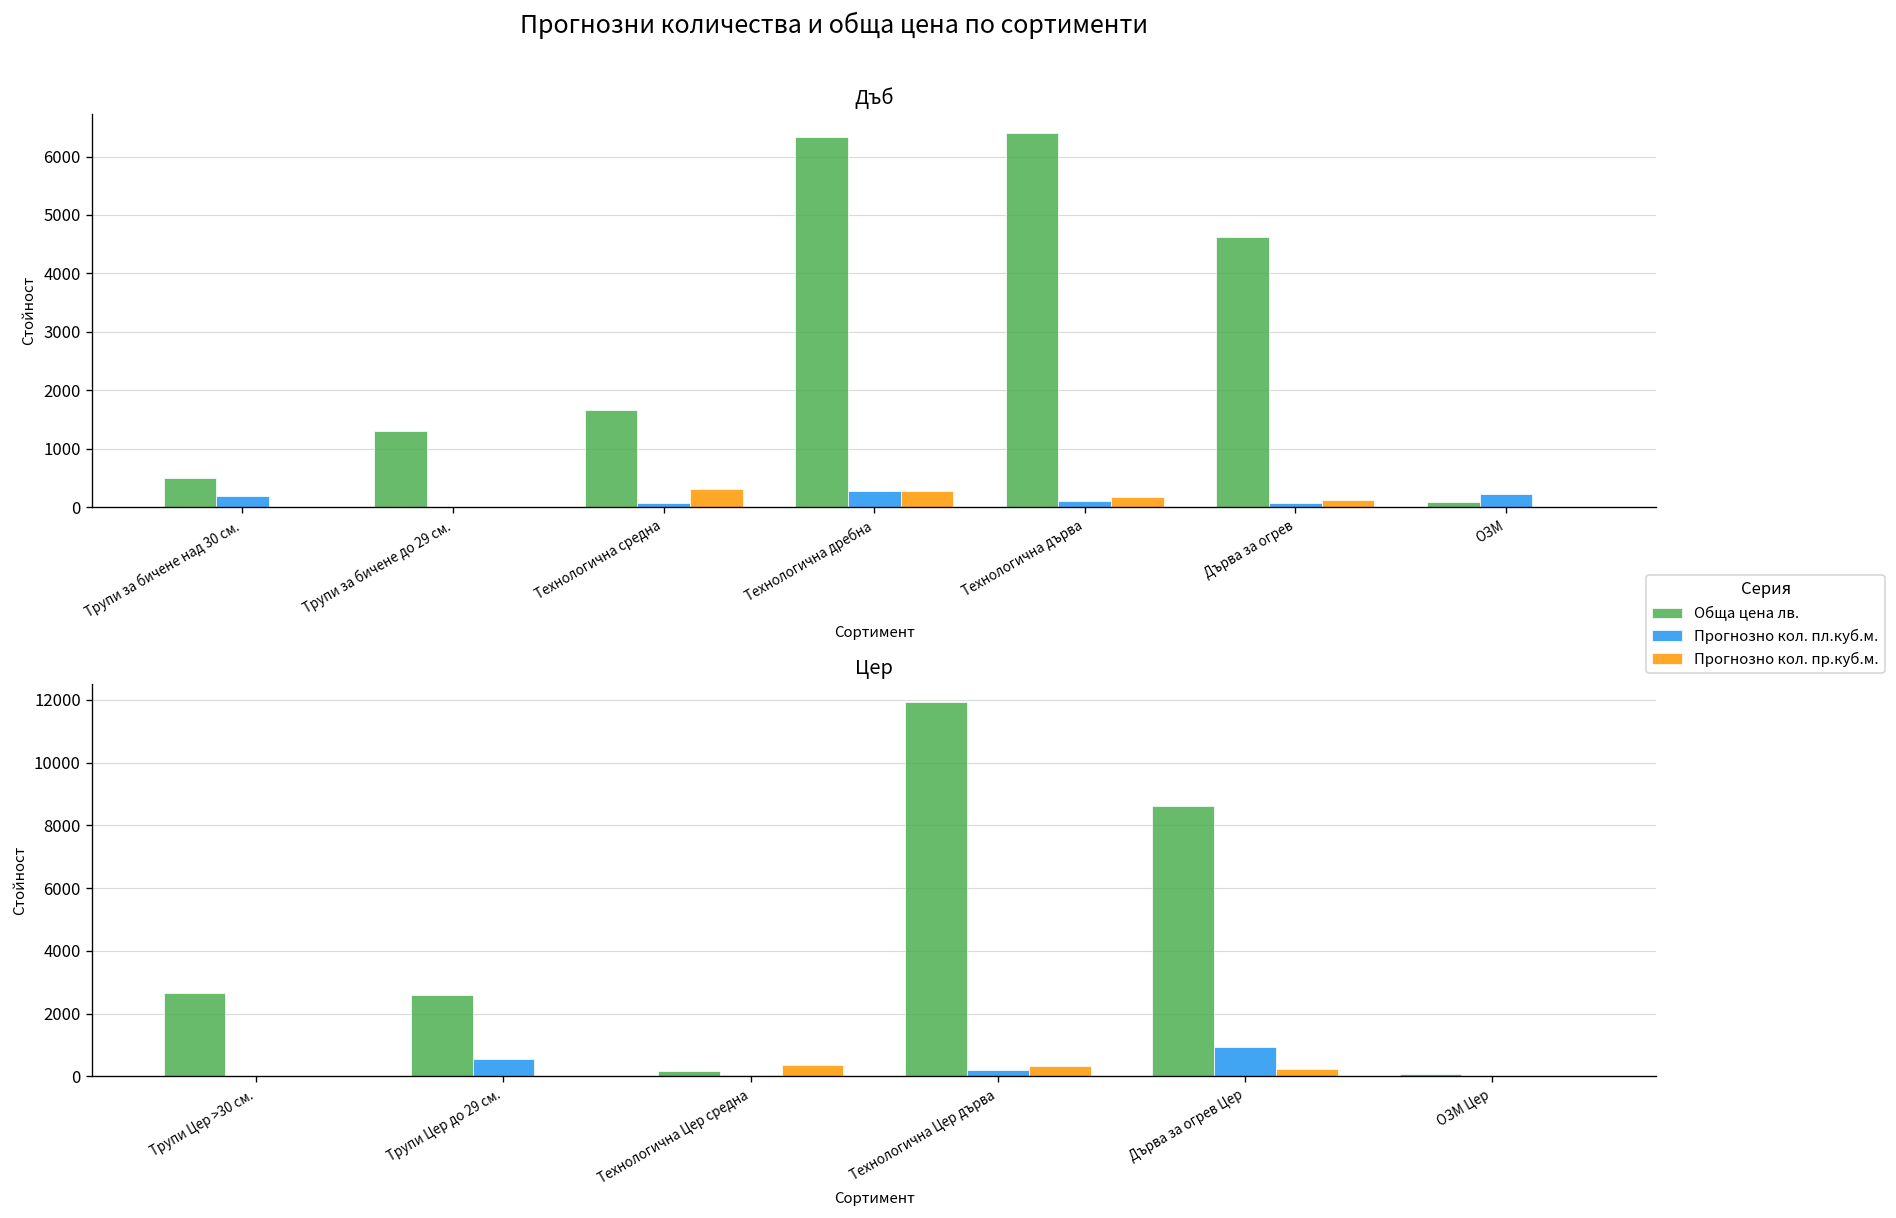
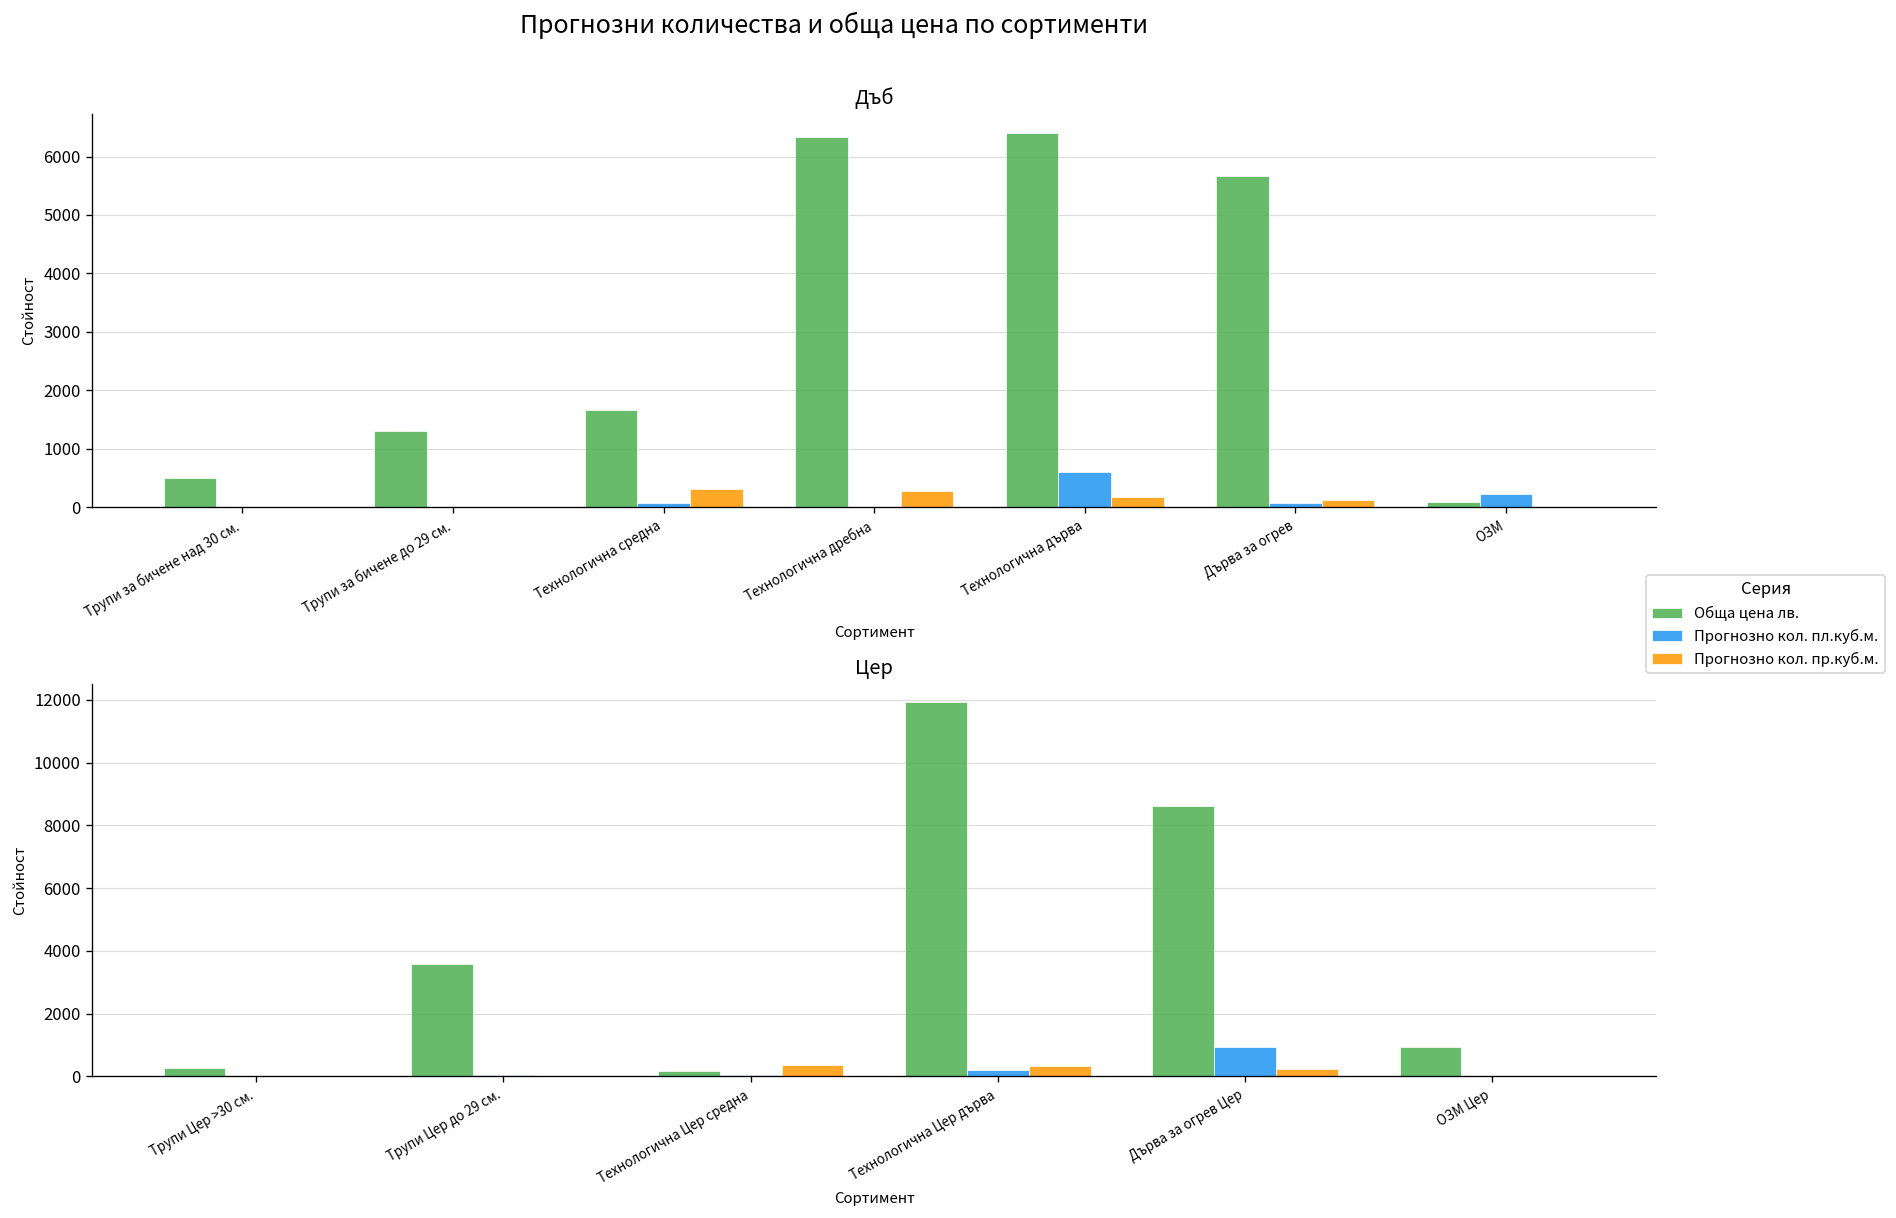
Дъб, Прогнозно кол. пл.куб.м., Трупи за бичене над 30 см.: 200 -> 0
Дъб, Прогнозно кол. пл.куб.м., Технологична дребна: 300 -> 0
Дъб, Прогнозно кол. пл.куб.м., Технологична дърва: 100 -> 600
Дъб, Обща цена лв., Дърва за огрев: 4600 -> 5700
Цер, Обща цена лв., Трупи Цер >30 см.: 2700 -> 300
Цер, Обща цена лв., Трупи Цер до 29 см.: 2600 -> 3600
Цер, Прогнозно кол. пл.куб.м., Трупи Цер до 29 см.: 600 -> 0
Цер, Обща цена лв., ОЗМ Цер: 100 -> 900
